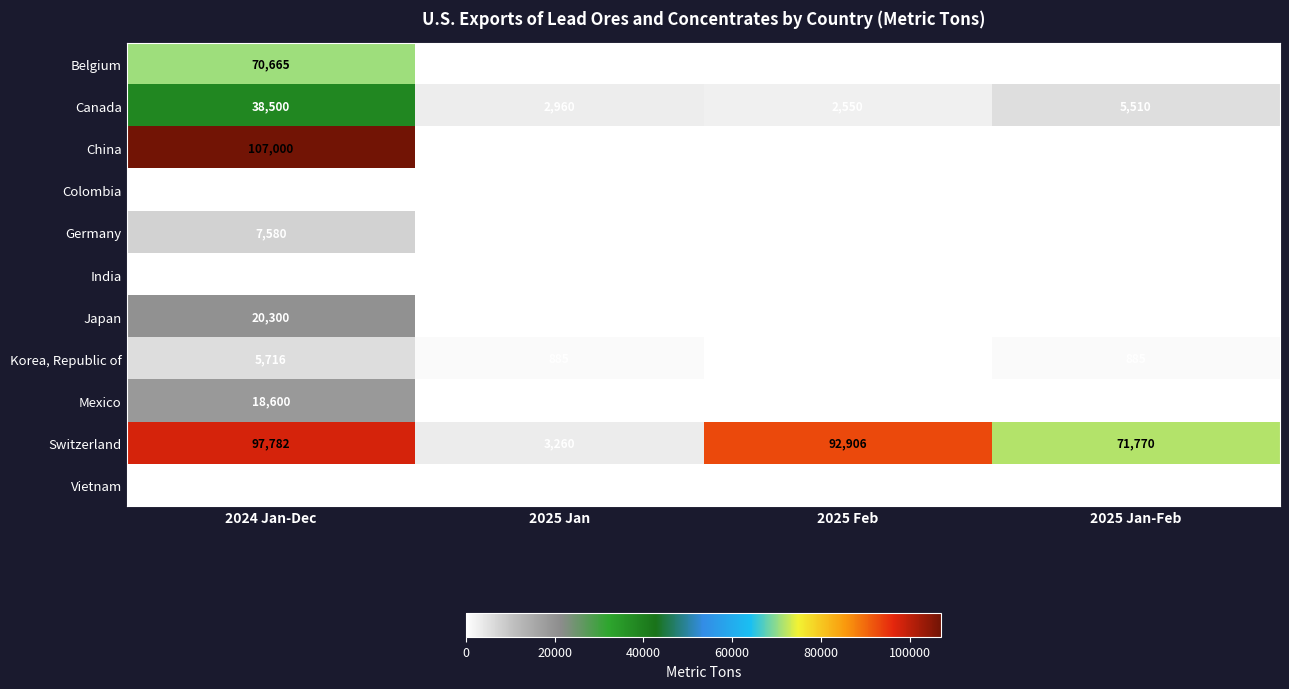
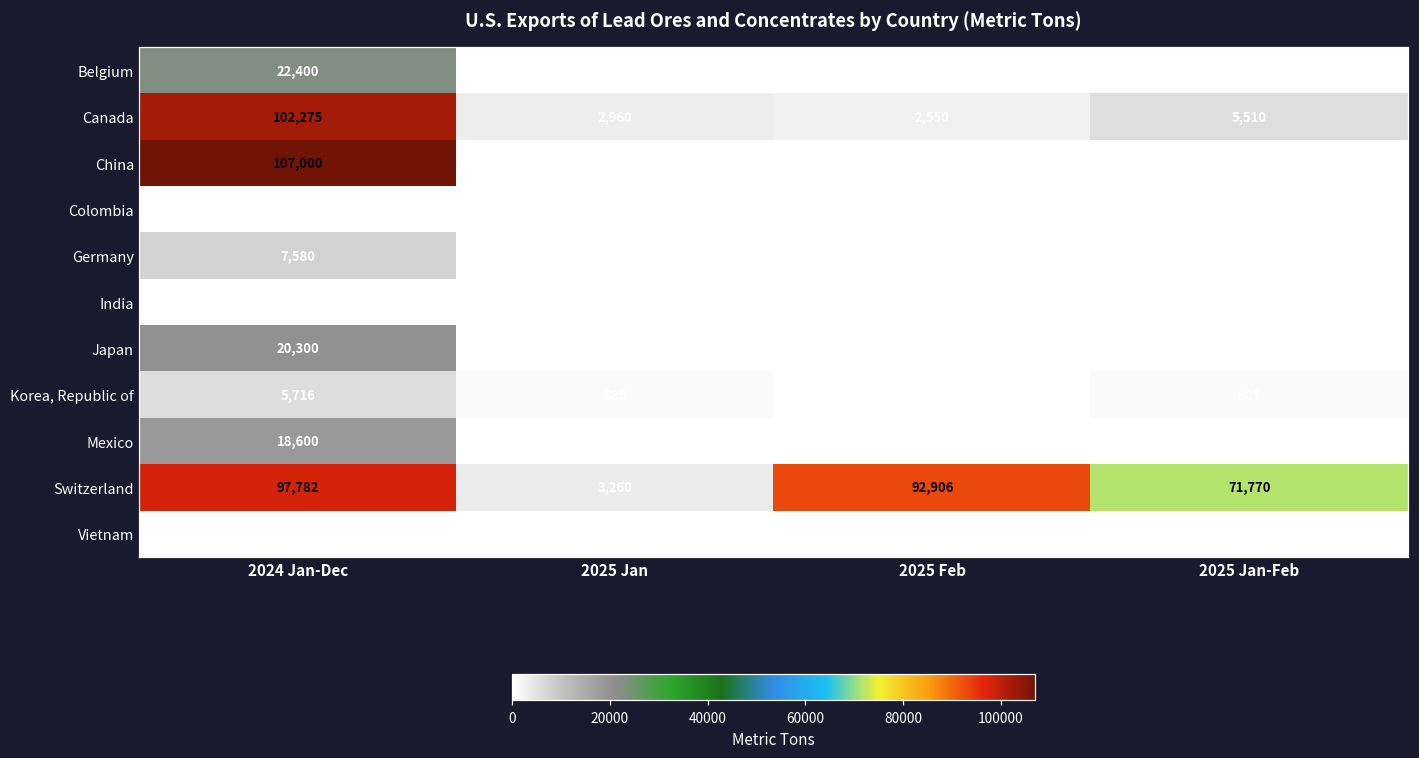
Belgium, 2024 Jan-Dec: 70,665 -> 22,400
Canada, 2024 Jan-Dec: 38,500 -> 102,275
